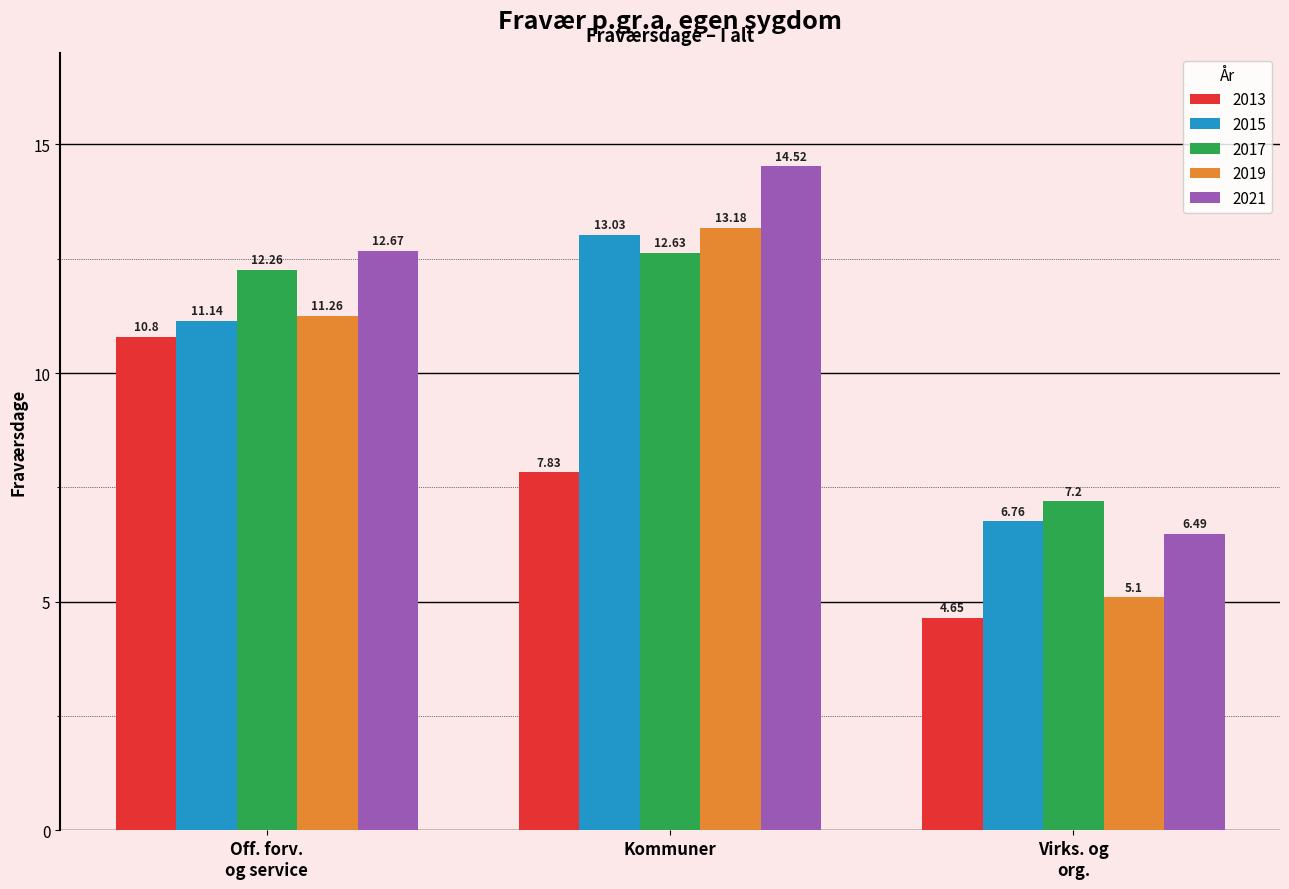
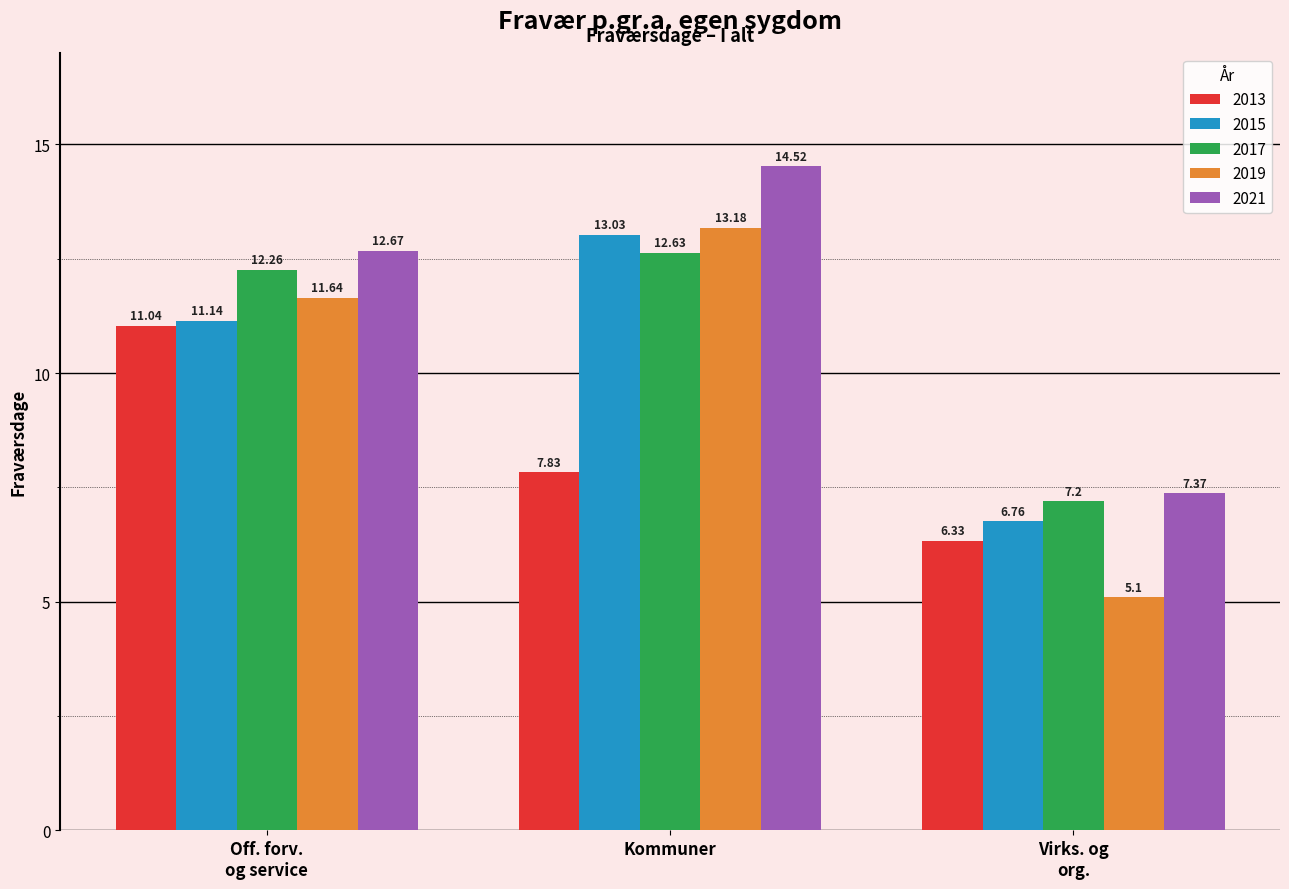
2013, Off. forv. og service: 10.8 -> 11.04
2019, Off. forv. og service: 11.26 -> 11.64
2013, Virks. og org.: 4.65 -> 6.33
2021, Virks. og org.: 6.49 -> 7.37
